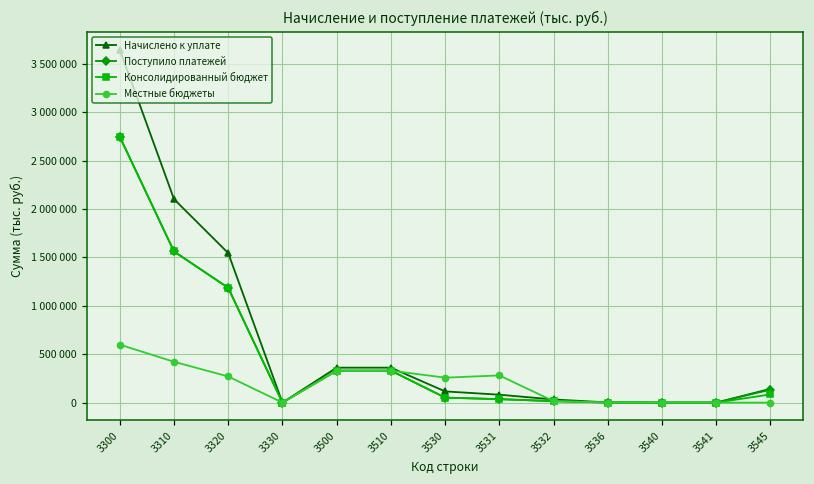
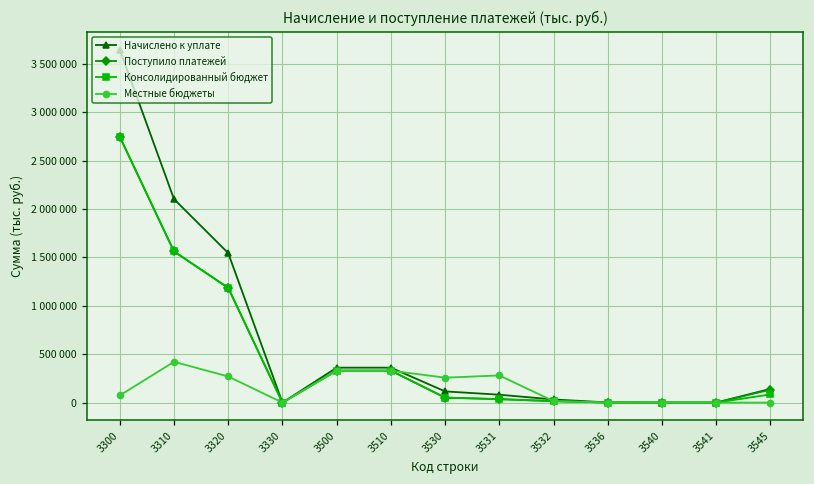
Местные бюджеты, 3300: 600000 -> 100000
